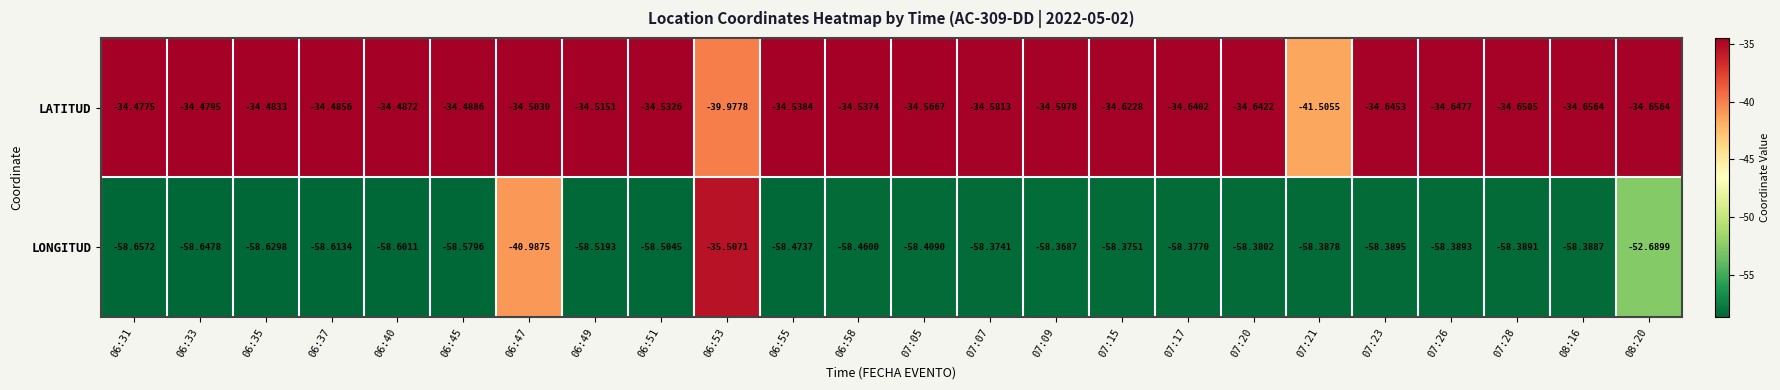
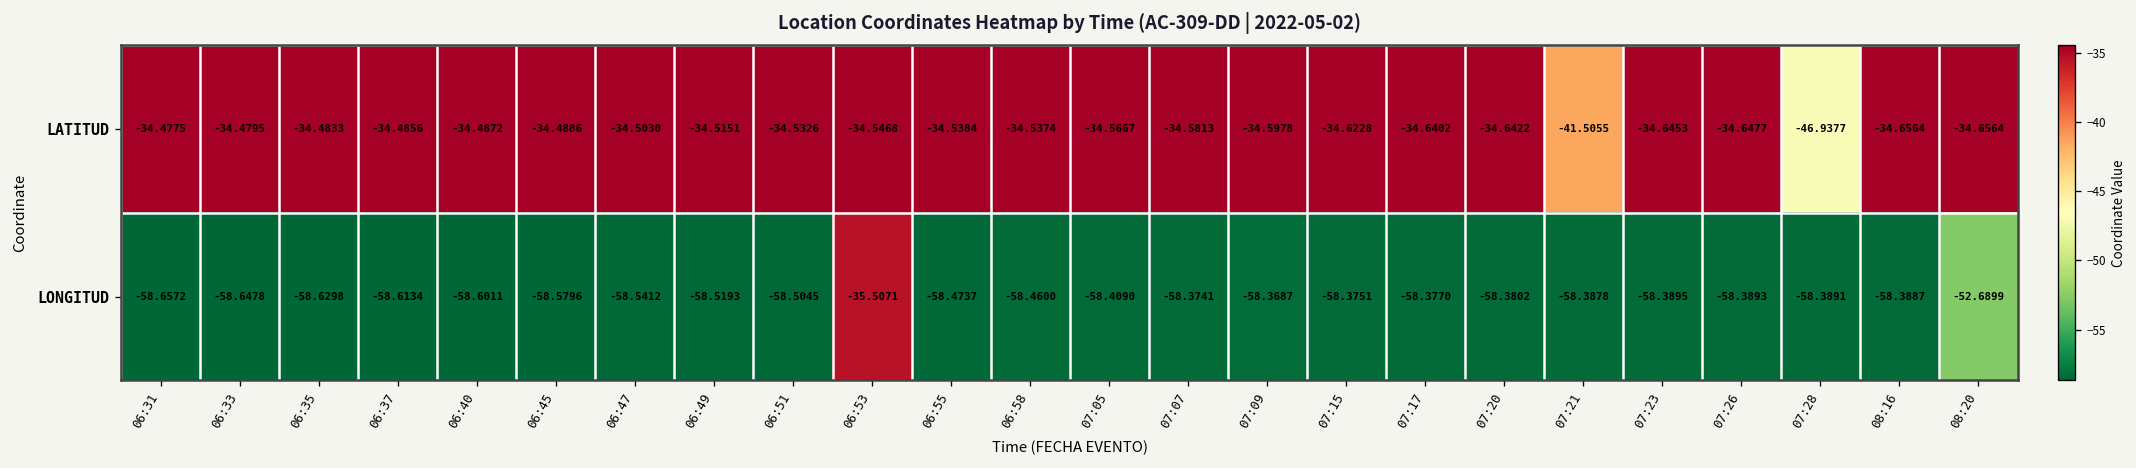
LATITUD, 06:53: -39.9778 -> -34.5468
LATITUD, 07:28: -34.6505 -> -46.9377
LONGITUD, 06:47: -40.9875 -> -58.5412
